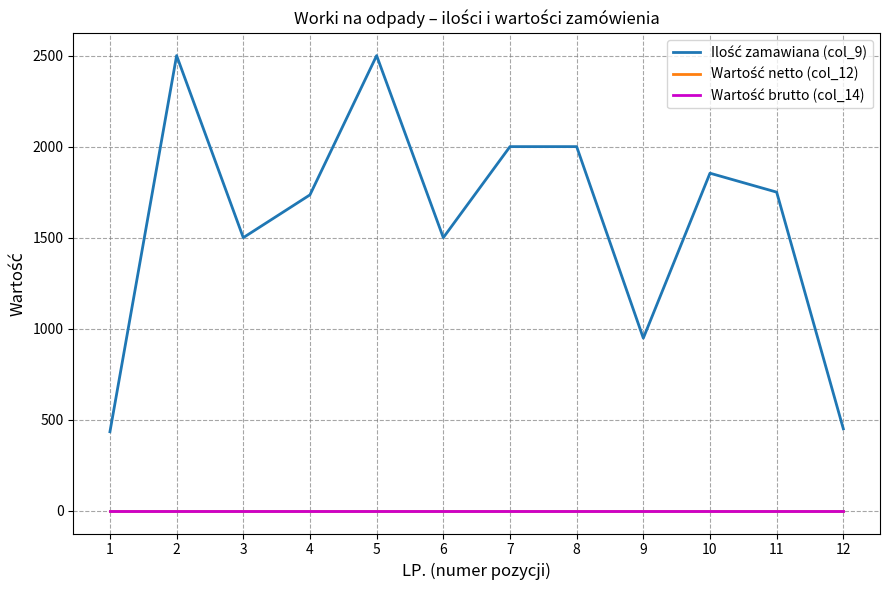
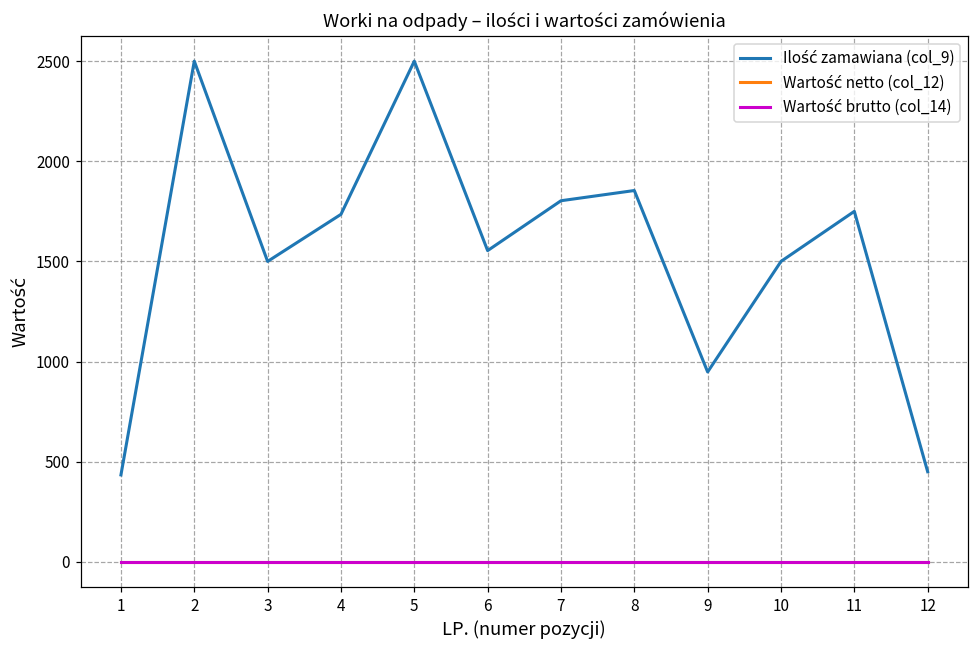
Ilość zamawiana (col_9), 6: 1500 -> 1550
Ilość zamawiana (col_9), 7: 2000 -> 1800
Ilość zamawiana (col_9), 8: 2000 -> 1850
Ilość zamawiana (col_9), 10: 1850 -> 1500
